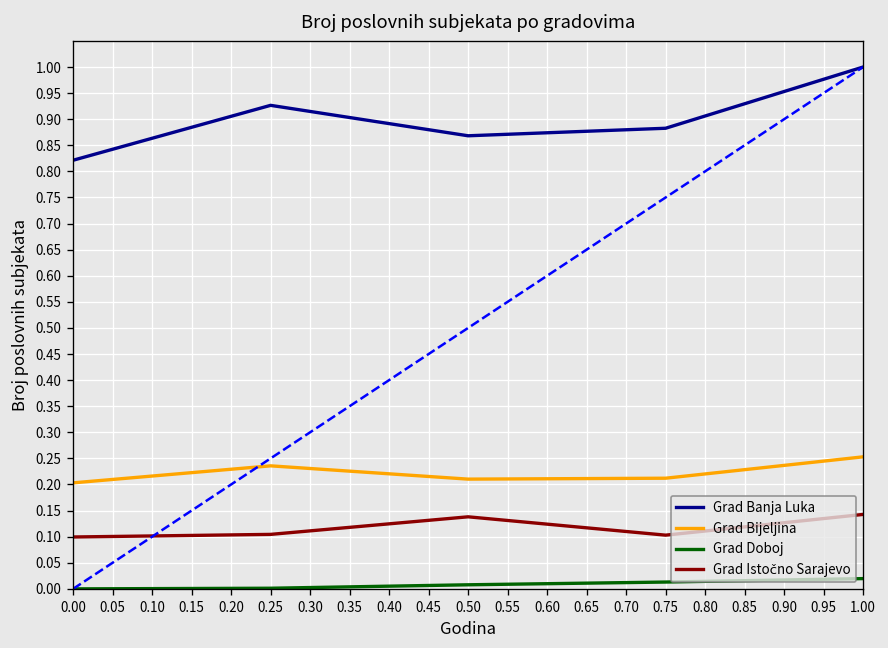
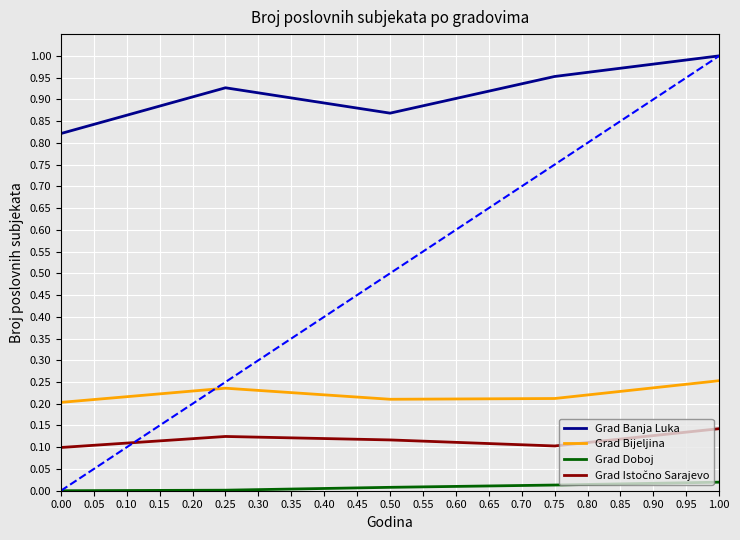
Grad Istočno Sarajevo, 0.25: 0.10 -> 0.12
Grad Istočno Sarajevo, 0.50: 0.14 -> 0.12
Grad Banja Luka, 0.75: 0.88 -> 0.95
